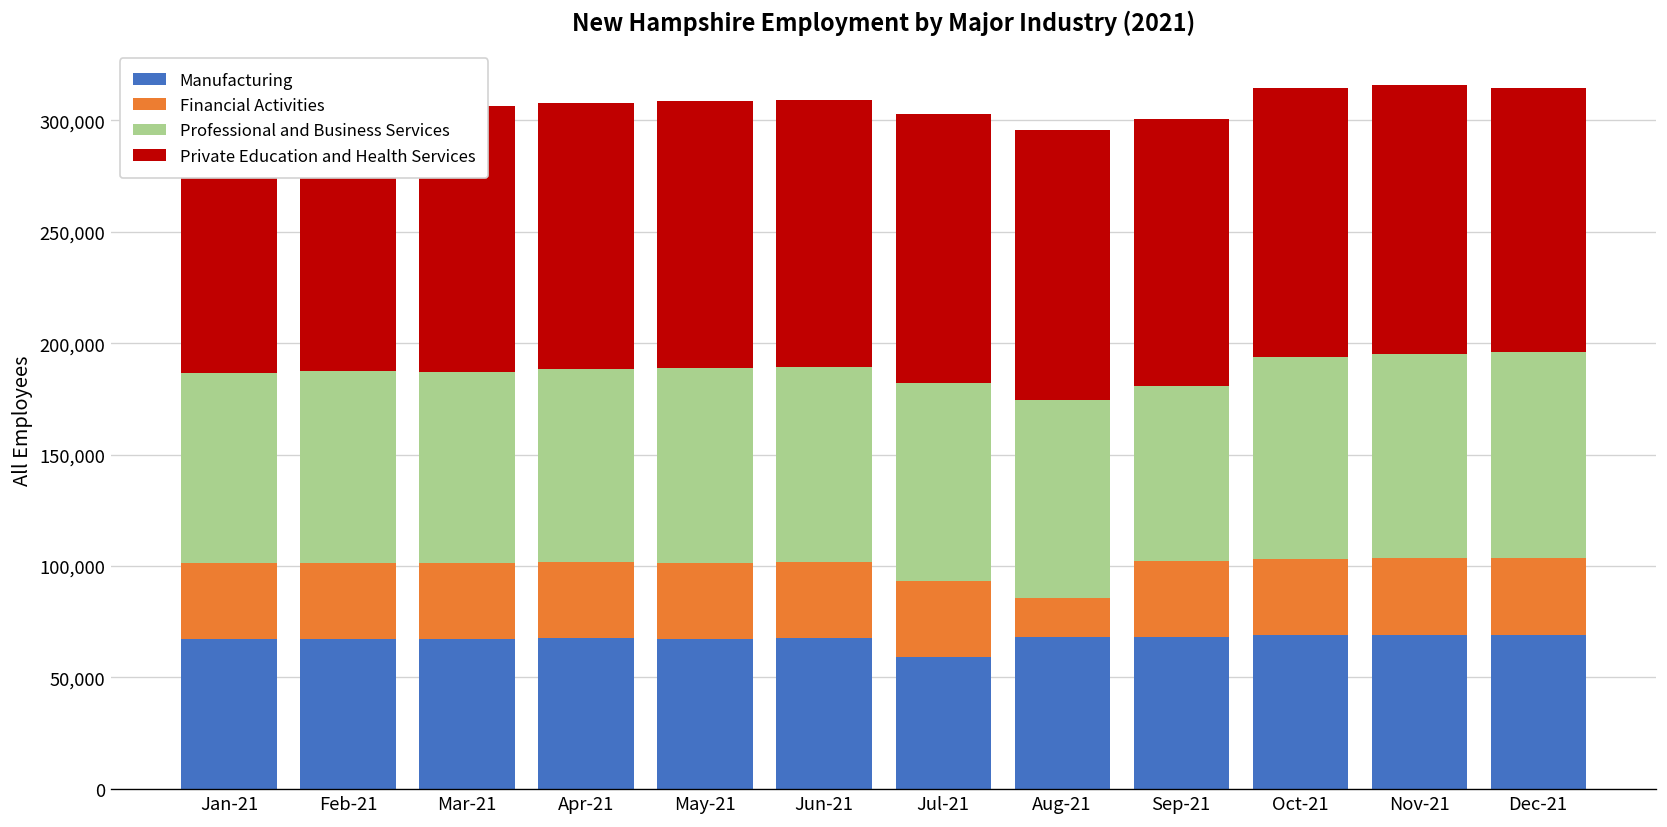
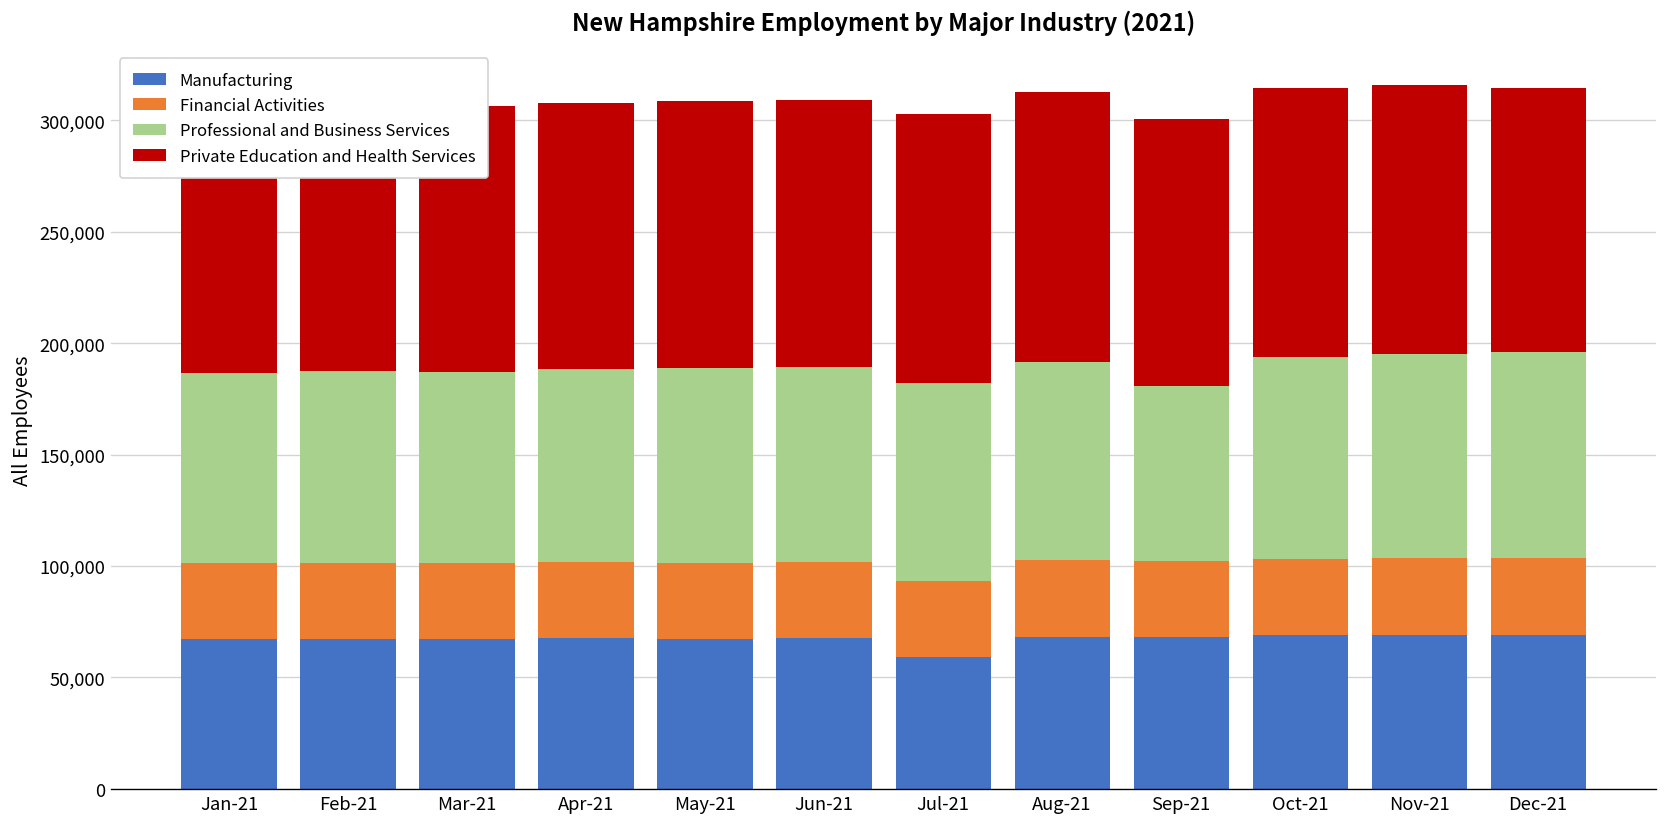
Financial Activities, Aug-21: 17,000 -> 34,000
